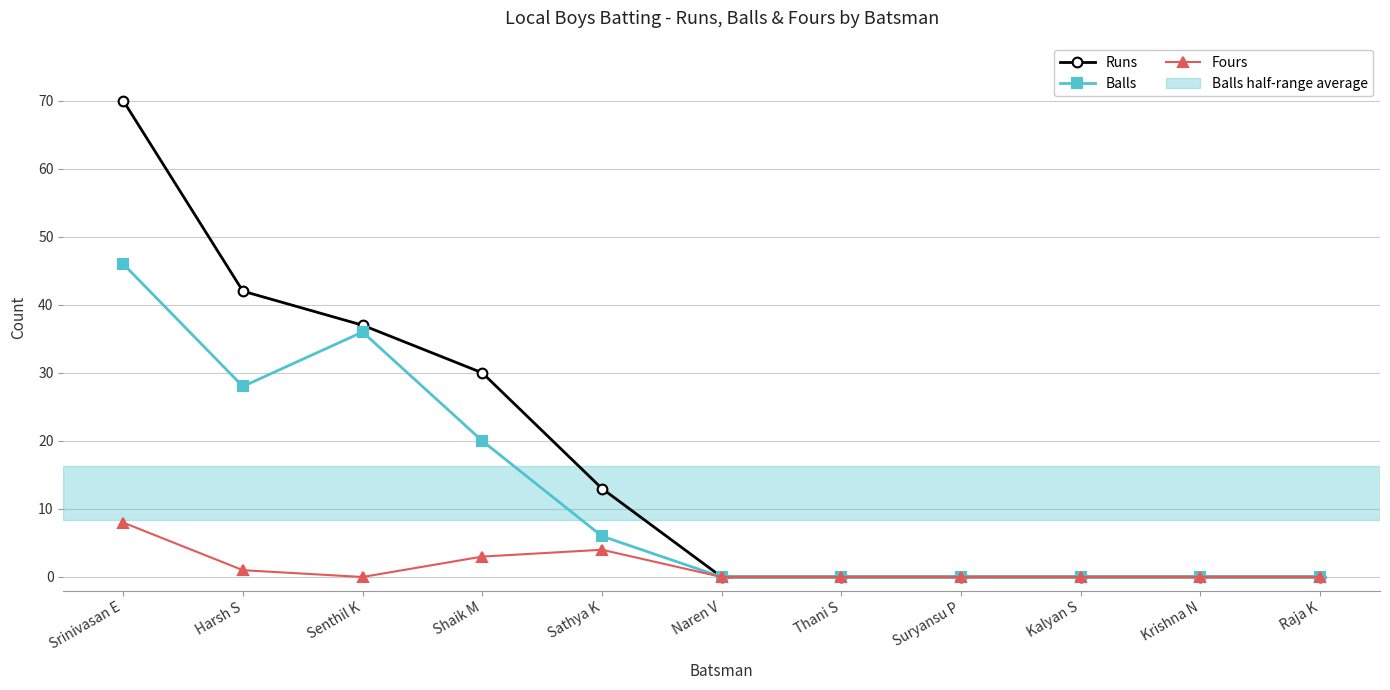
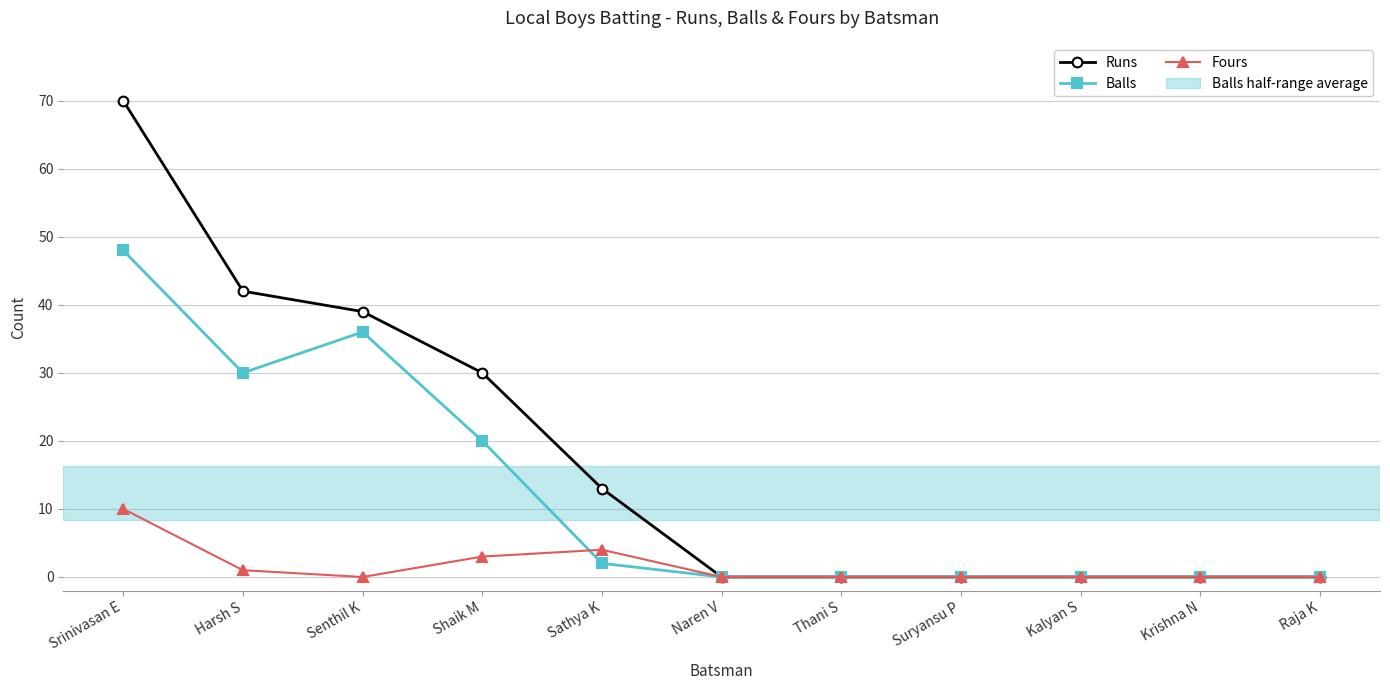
Balls, Srinivasan E: 46 -> 48
Fours, Srinivasan E: 8 -> 10
Balls, Harsh S: 28 -> 30
Runs, Senthil K: 37 -> 39
Balls, Sathya K: 6 -> 2
